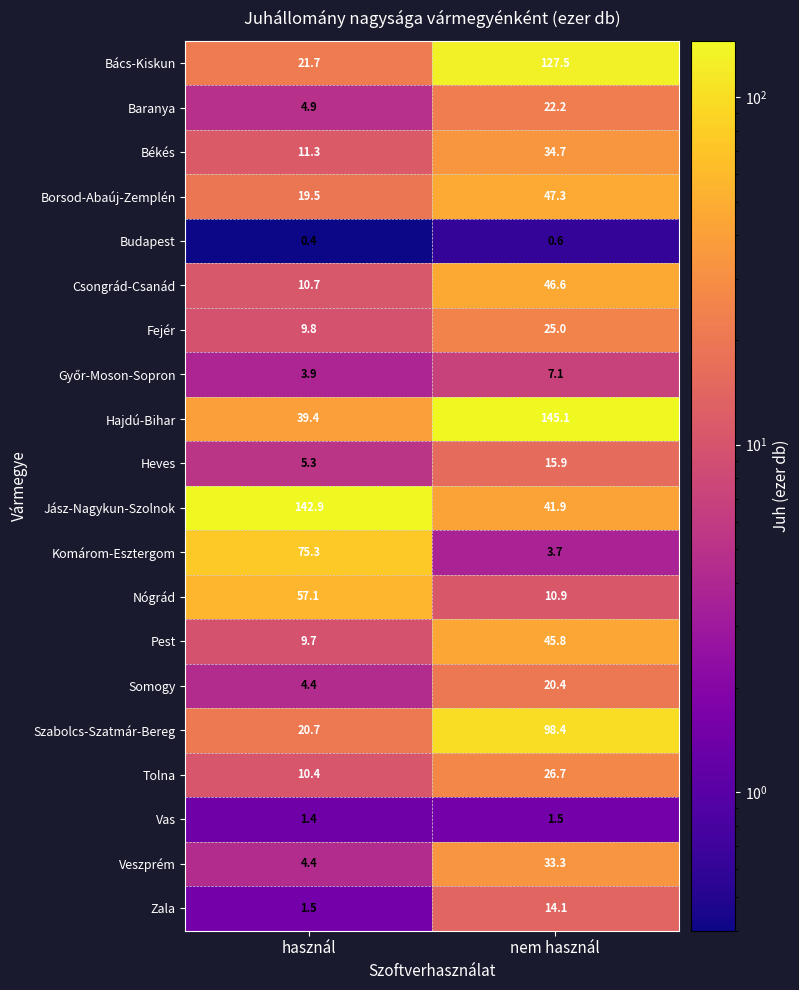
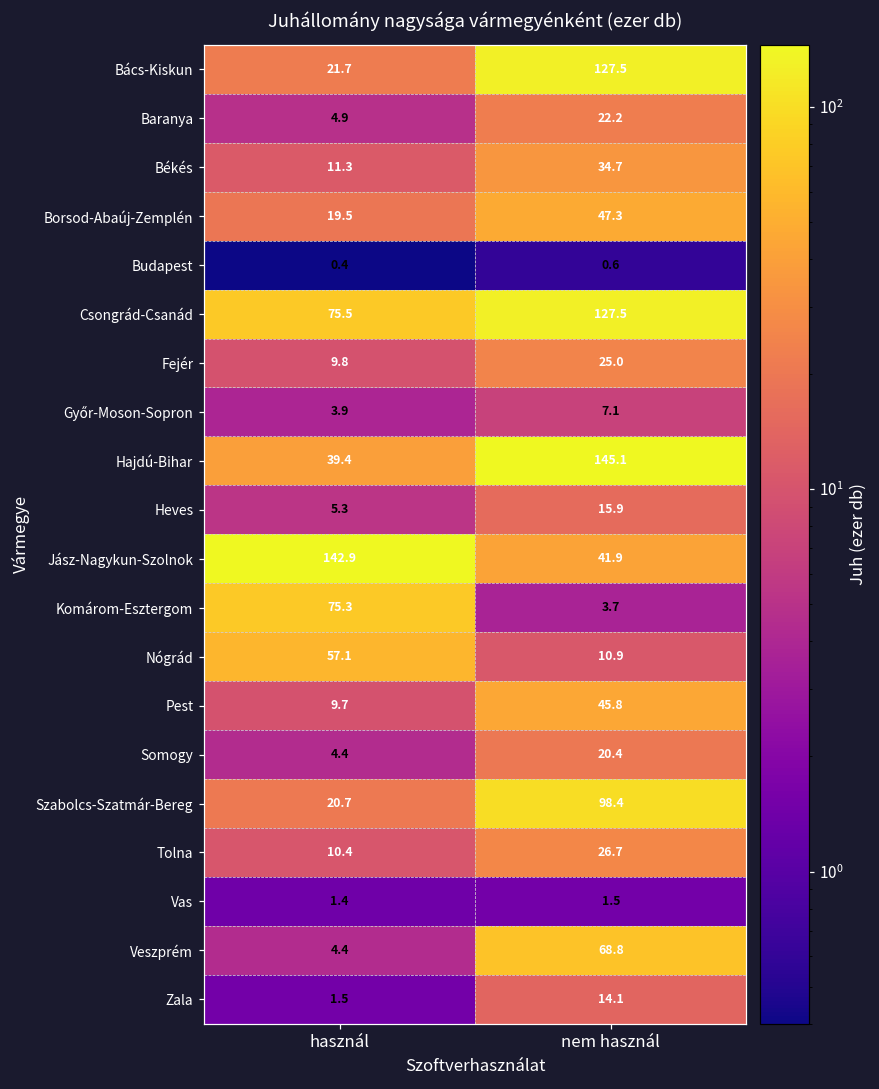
Csongrád-Csanád, használ: 10.7 -> 75.5
Csongrád-Csanád, nem használ: 46.6 -> 127.5
Veszprém, nem használ: 33.3 -> 68.8
